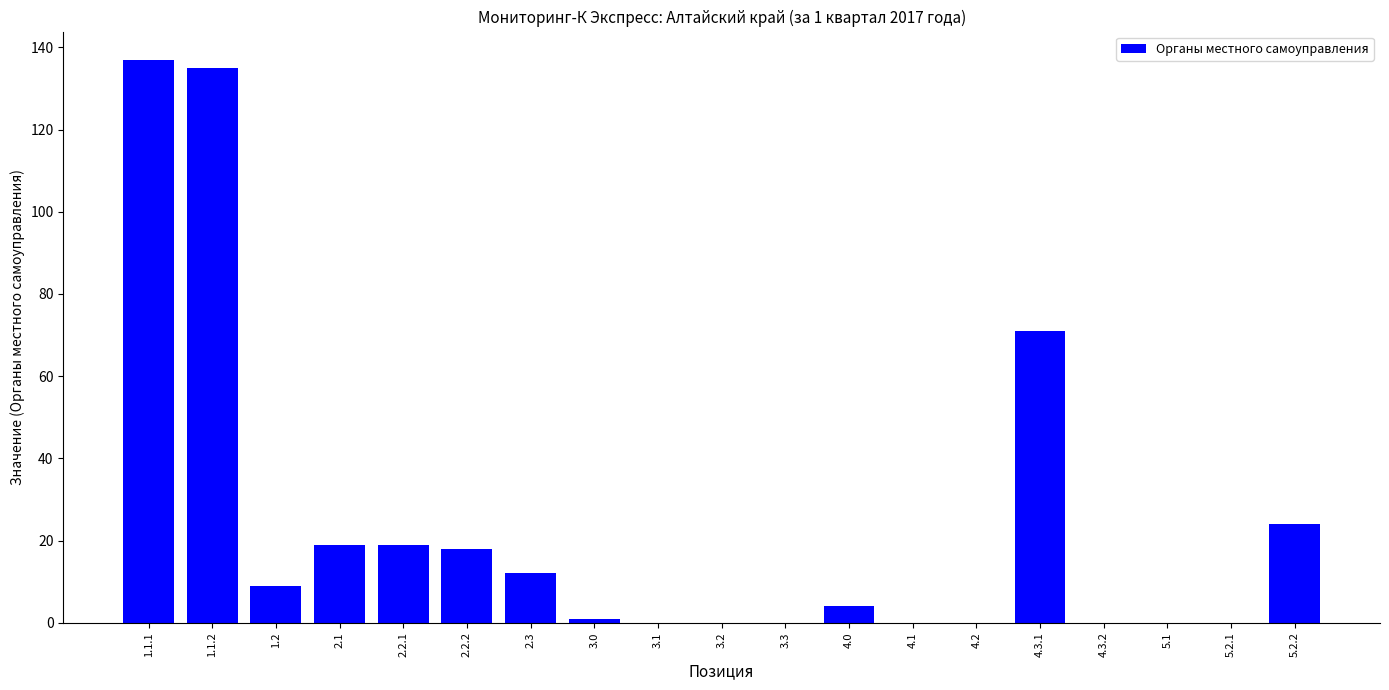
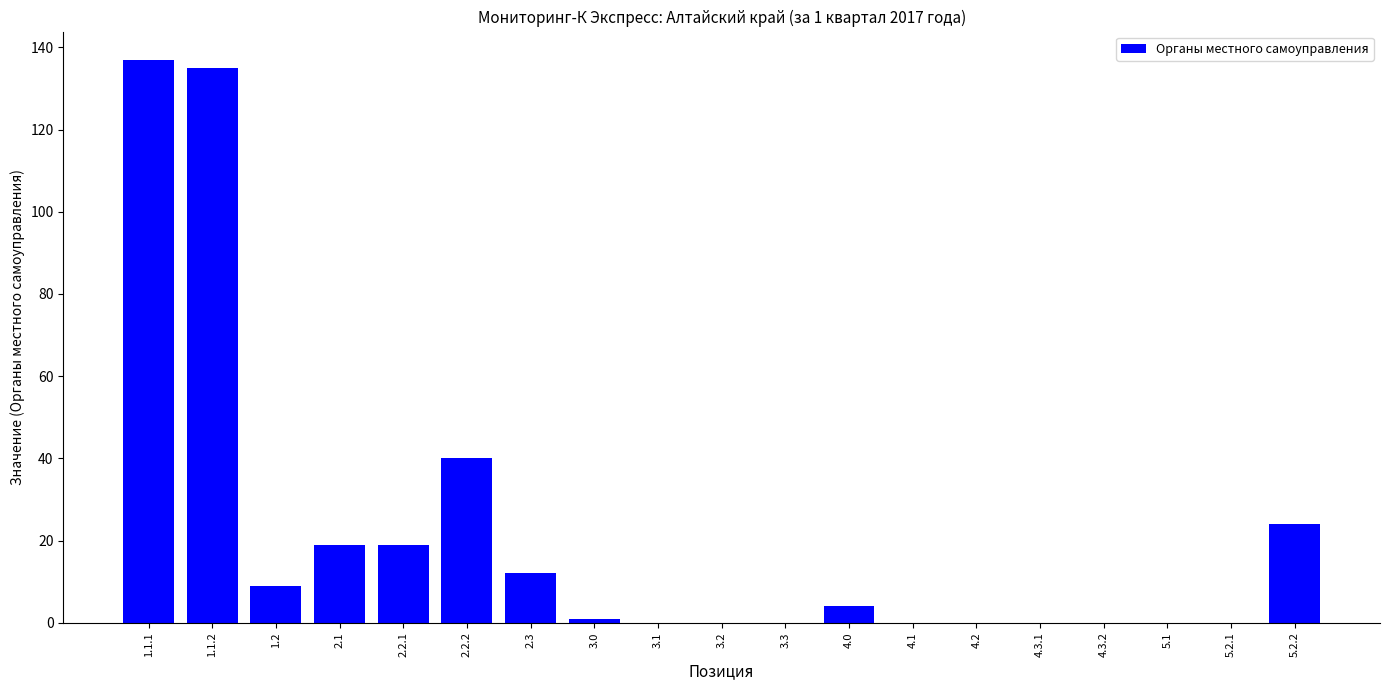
2.2.2: 18 -> 40
4.3.1: 71 -> 0
